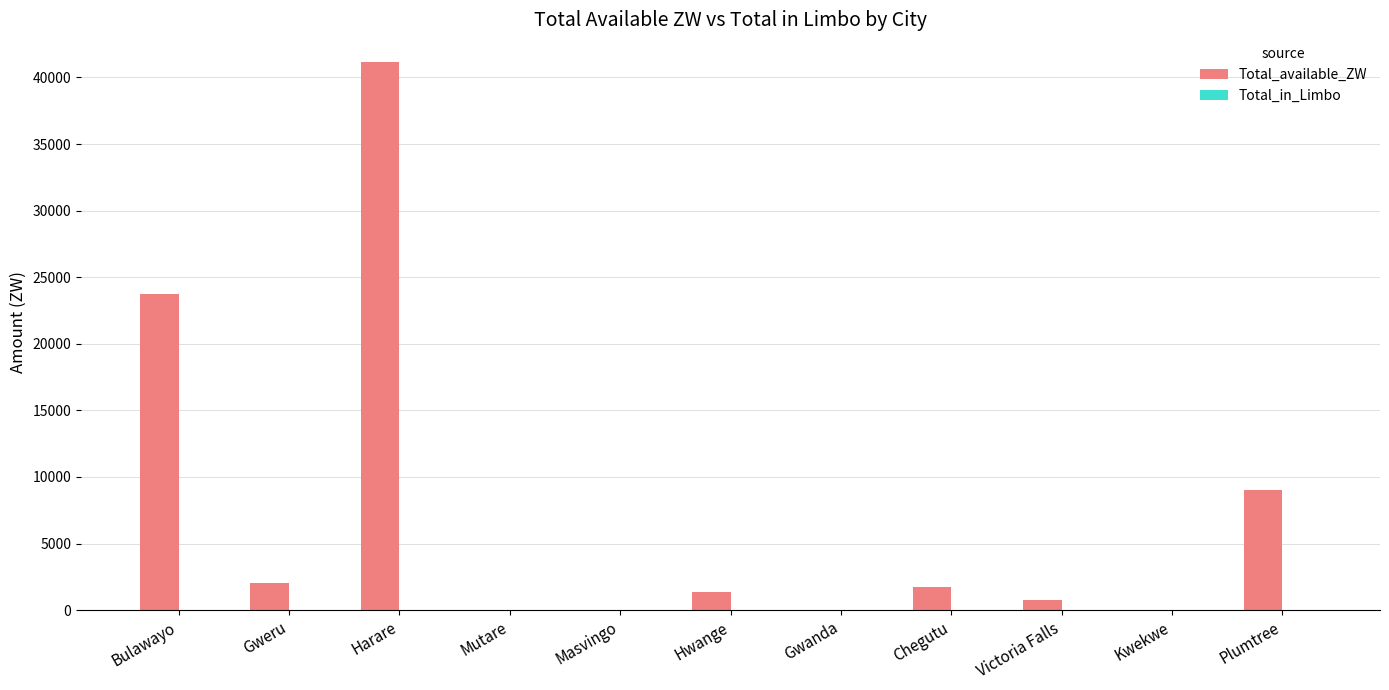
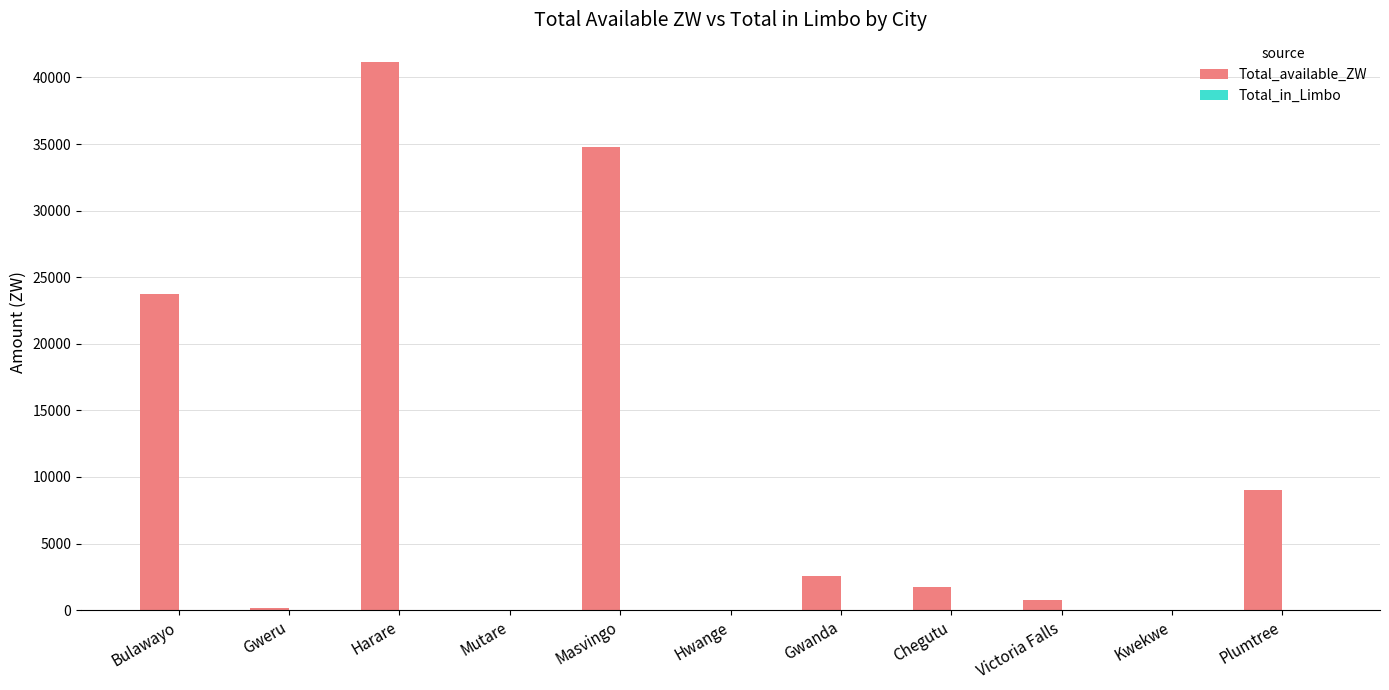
Total_available_ZW, Gweru: 2100 -> 100
Total_available_ZW, Masvingo: 0 -> 34700
Total_available_ZW, Hwange: 1300 -> 0
Total_available_ZW, Gwanda: 0 -> 2600
